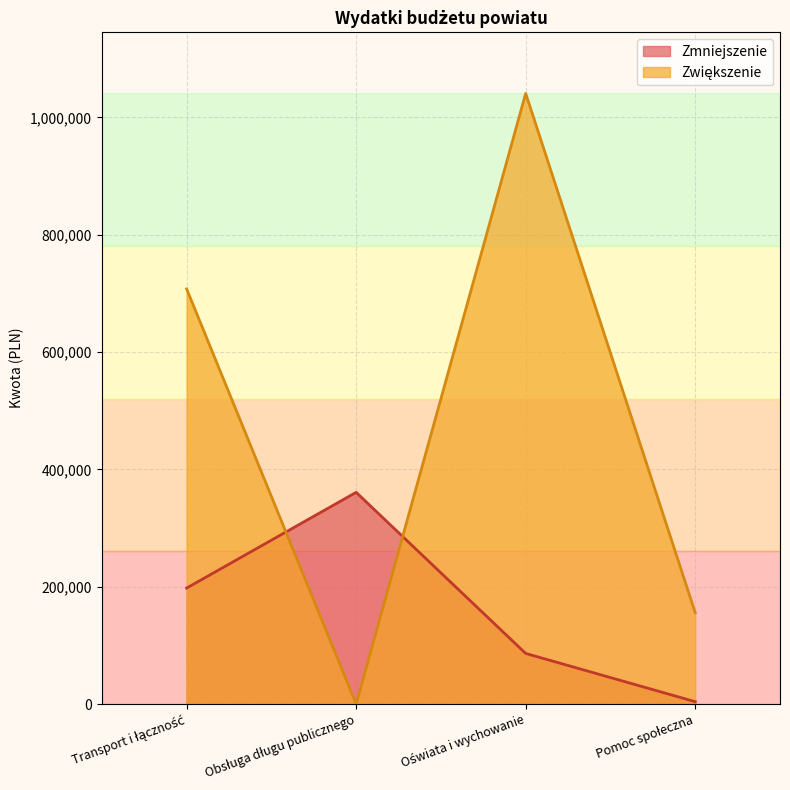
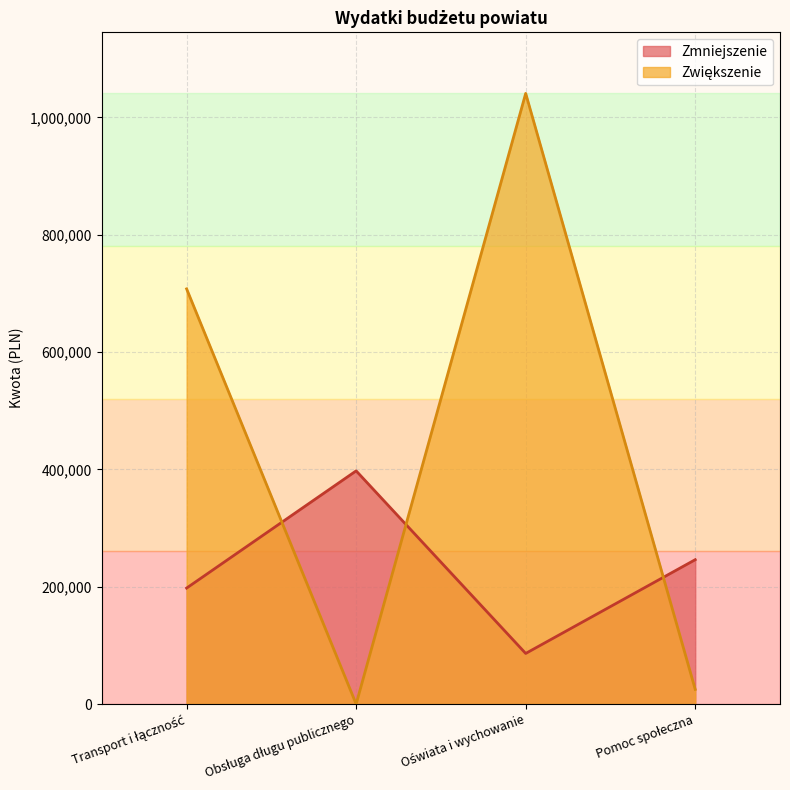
Zmniejszenie, Obsługa długu publicznego: 360,000 -> 400,000
Zmniejszenie, Pomoc społeczna: 0 -> 250,000
Zwiększenie, Pomoc społeczna: 160,000 -> 30,000
